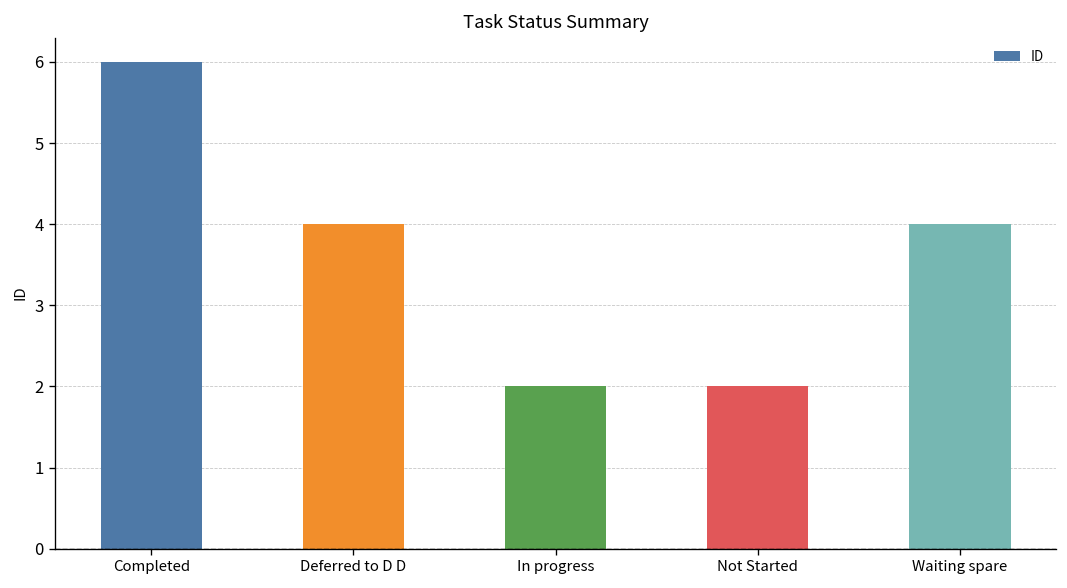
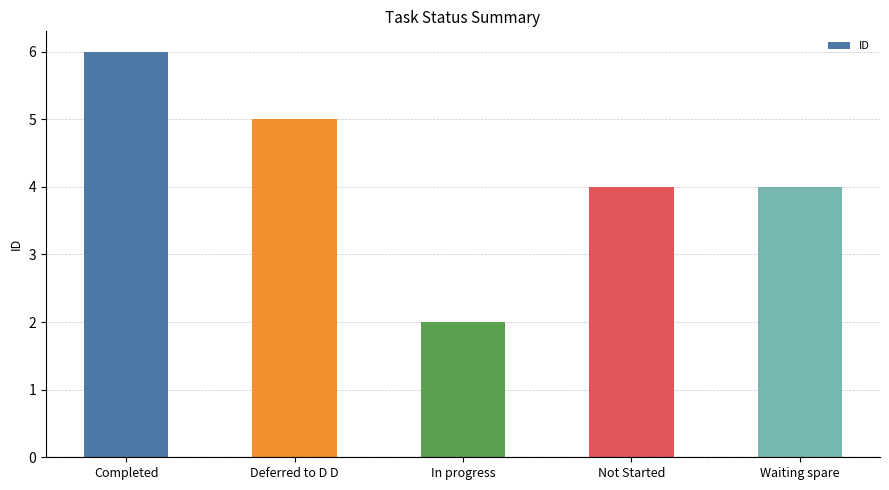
Deferred to D D: 4 -> 5
Not Started: 2 -> 4
